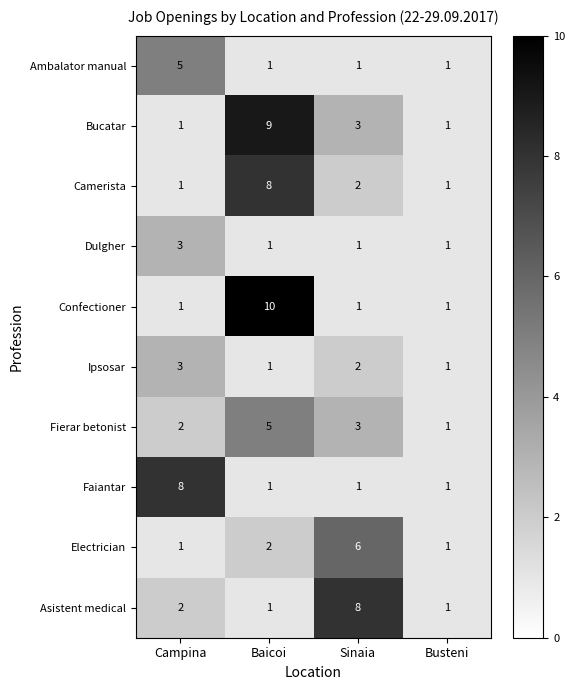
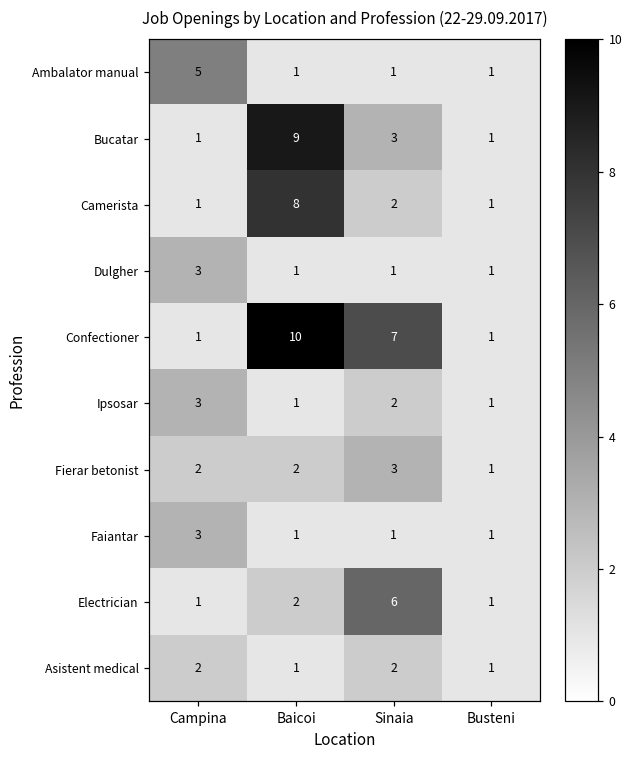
Confectioner, Sinaia: 1 -> 7
Fierar betonist, Baicoi: 5 -> 2
Faiantar, Campina: 8 -> 3
Asistent medical, Sinaia: 8 -> 2
